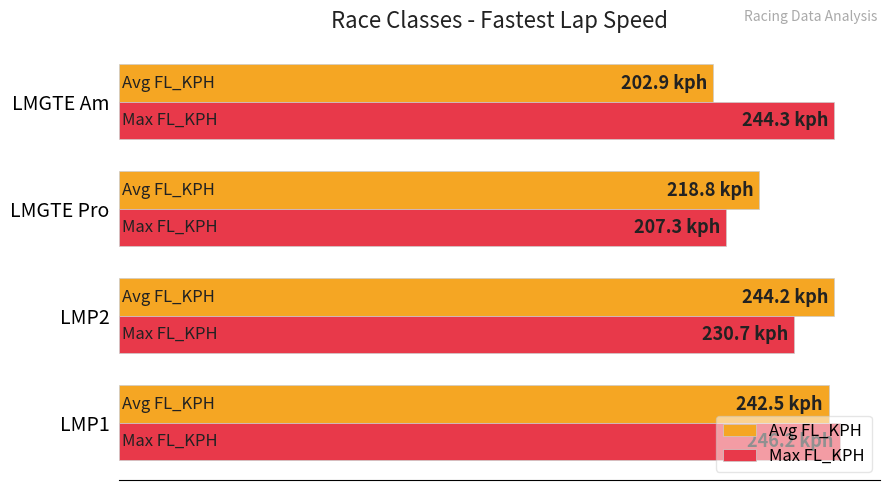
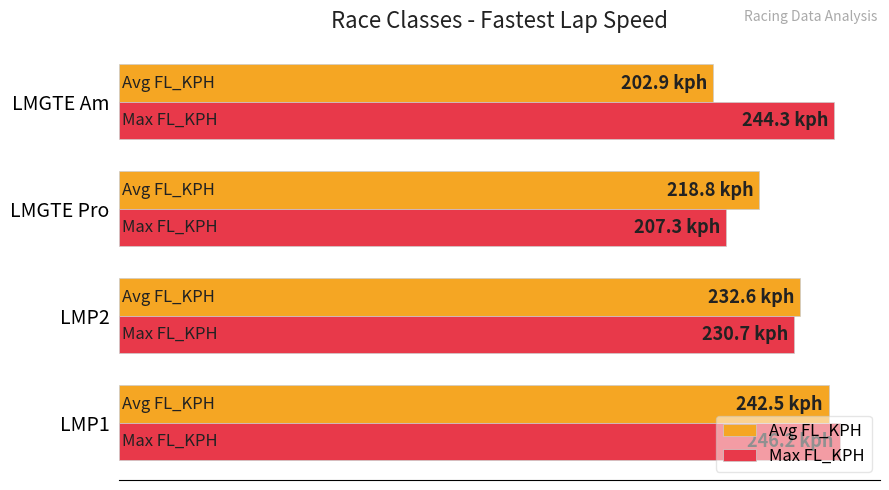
Avg FL_KPH, LMP2: 244.2 -> 232.6
